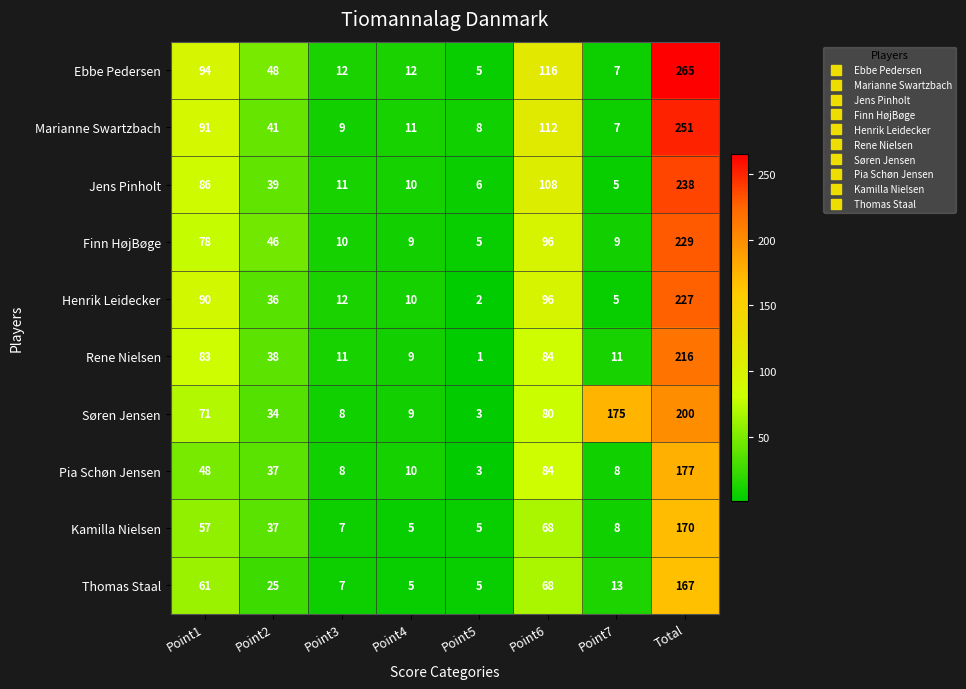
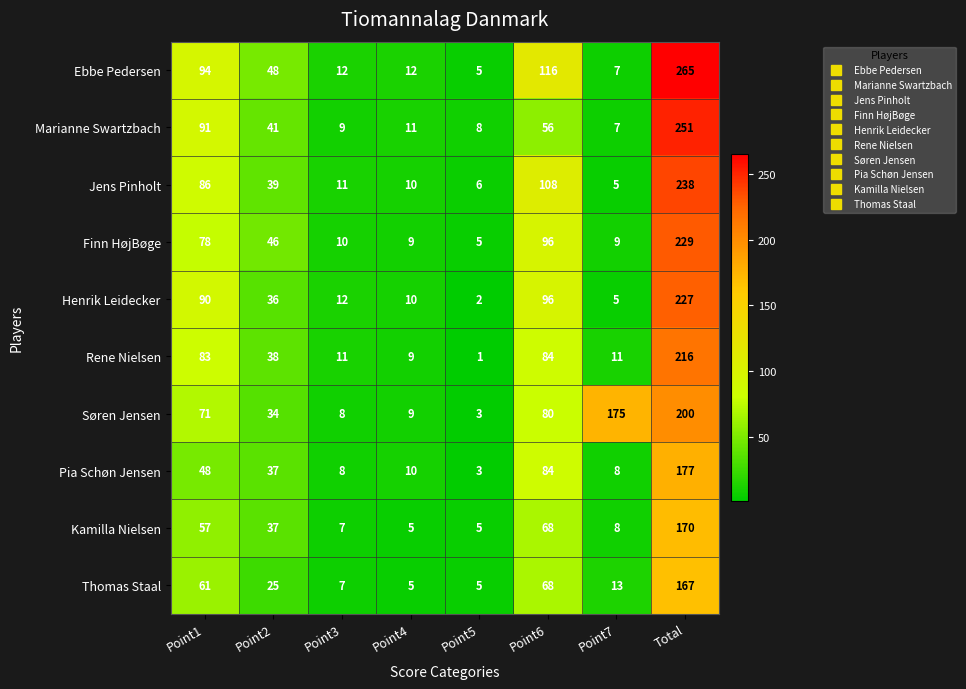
Marianne Swartzbach, Point6: 112 -> 56
